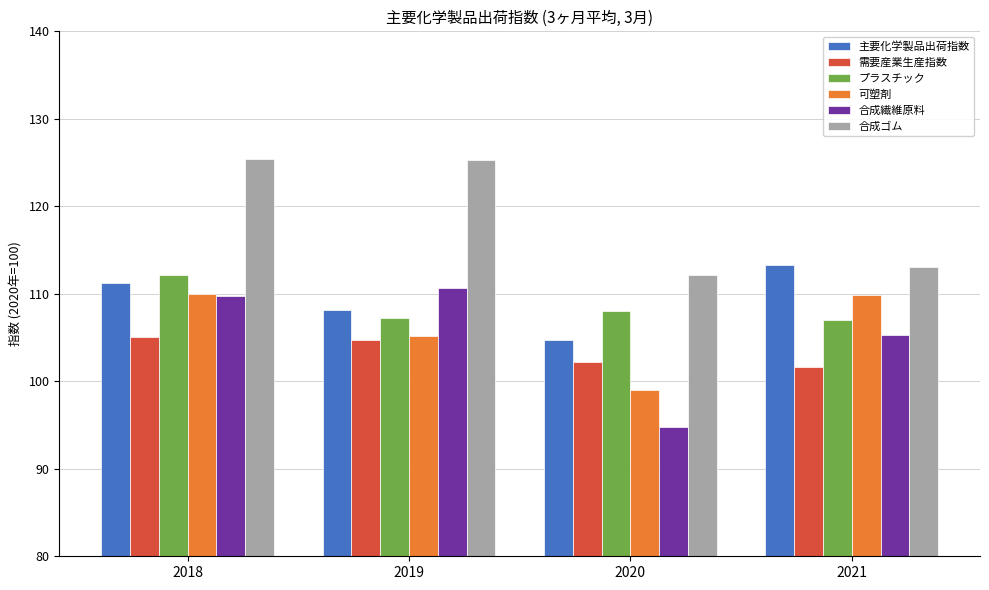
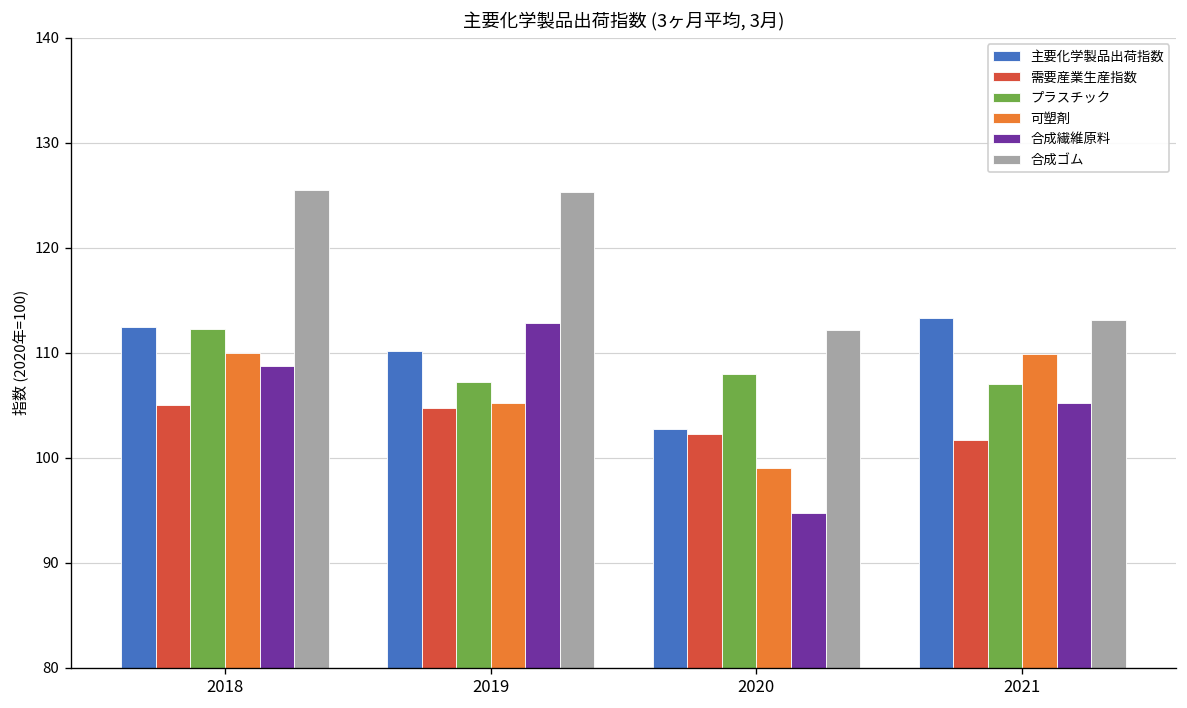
主要化学製品出荷指数, 2018: 111 -> 112
合成繊維原料, 2018: 110 -> 109
主要化学製品出荷指数, 2019: 108 -> 110
合成繊維原料, 2019: 111 -> 113
主要化学製品出荷指数, 2020: 105 -> 103
